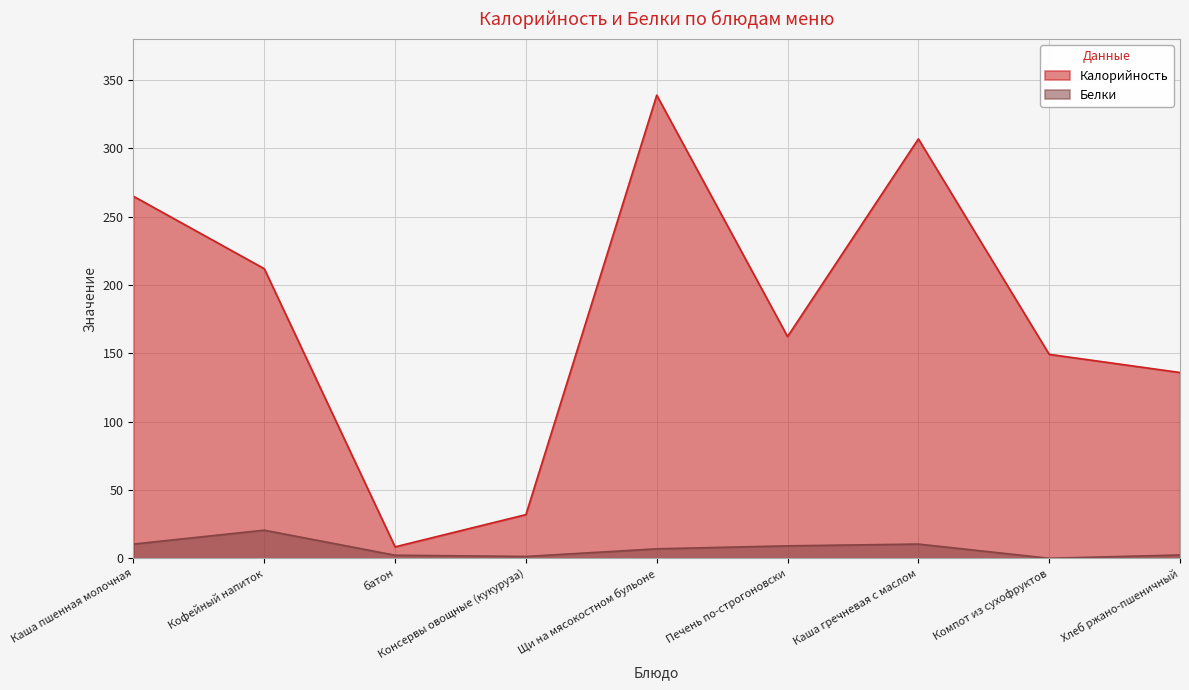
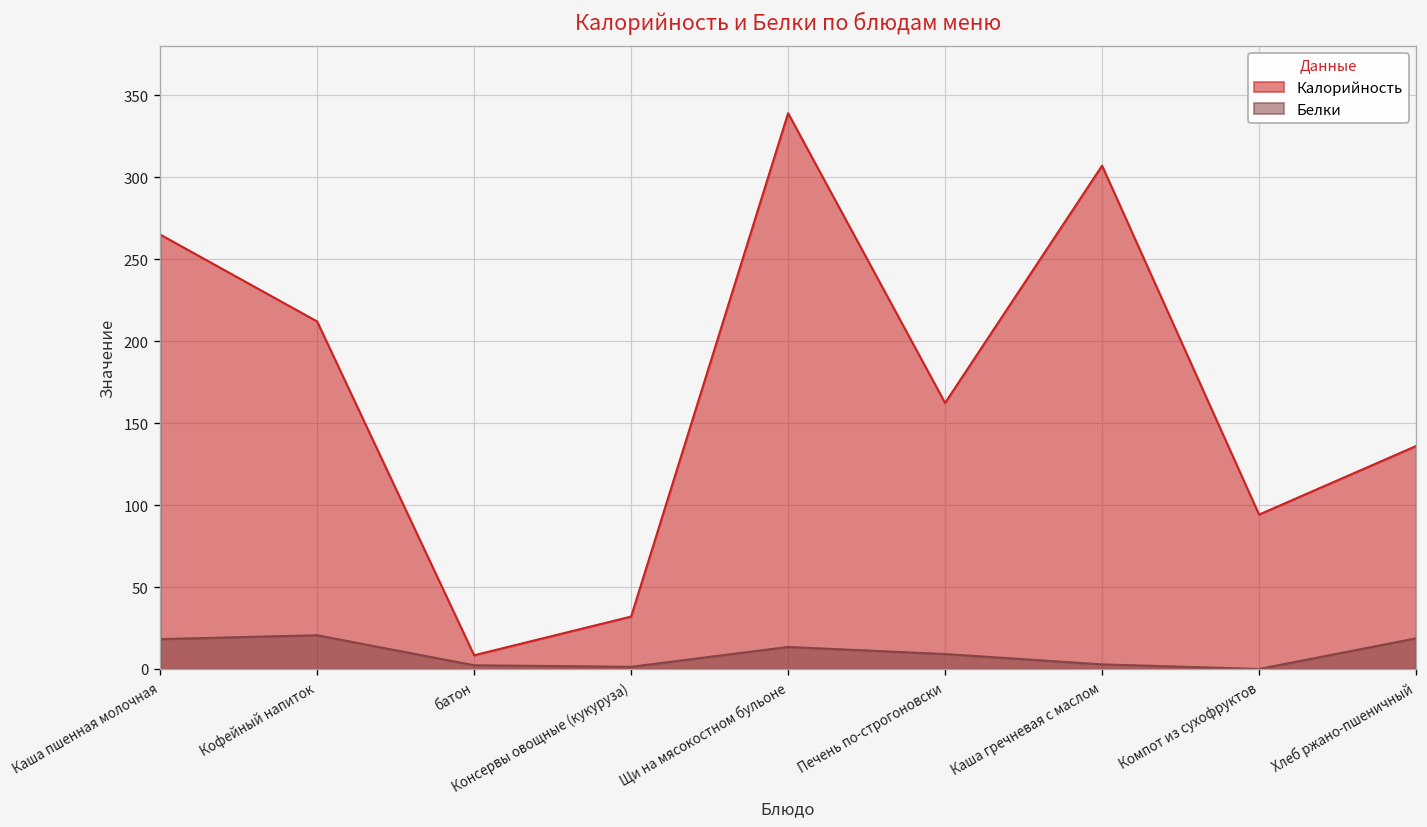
Белки, Каша пшенная молочная: 10 -> 18
Белки, Щи на мясокостном бульоне: 7 -> 13
Белки, Каша гречневая с маслом: 10 -> 3
Калорийность, Компот из сухофруктов: 149 -> 94
Белки, Хлеб ржано-пшеничный: 2 -> 19
